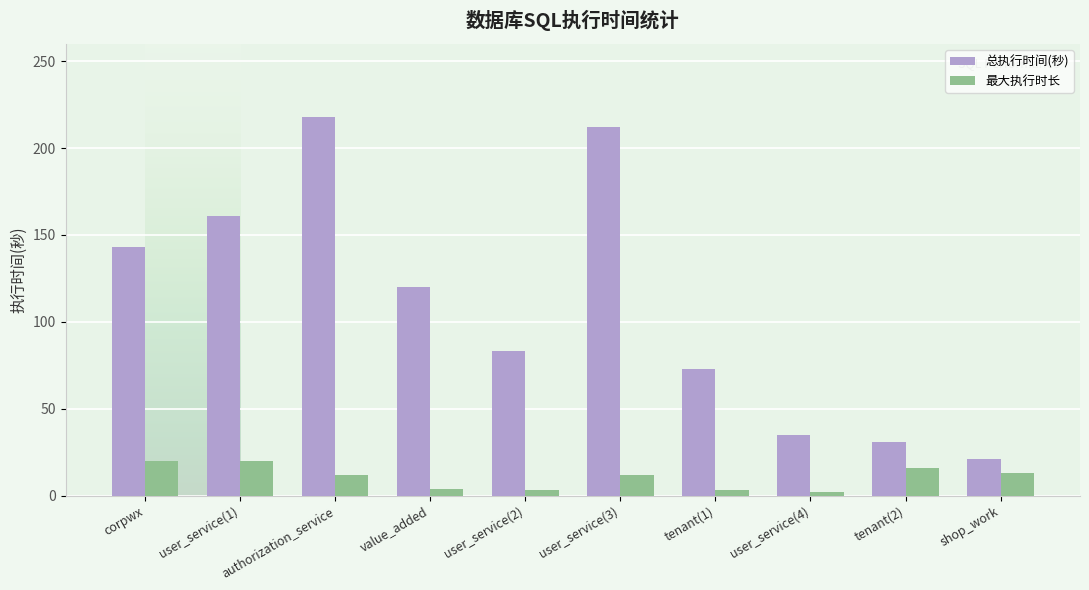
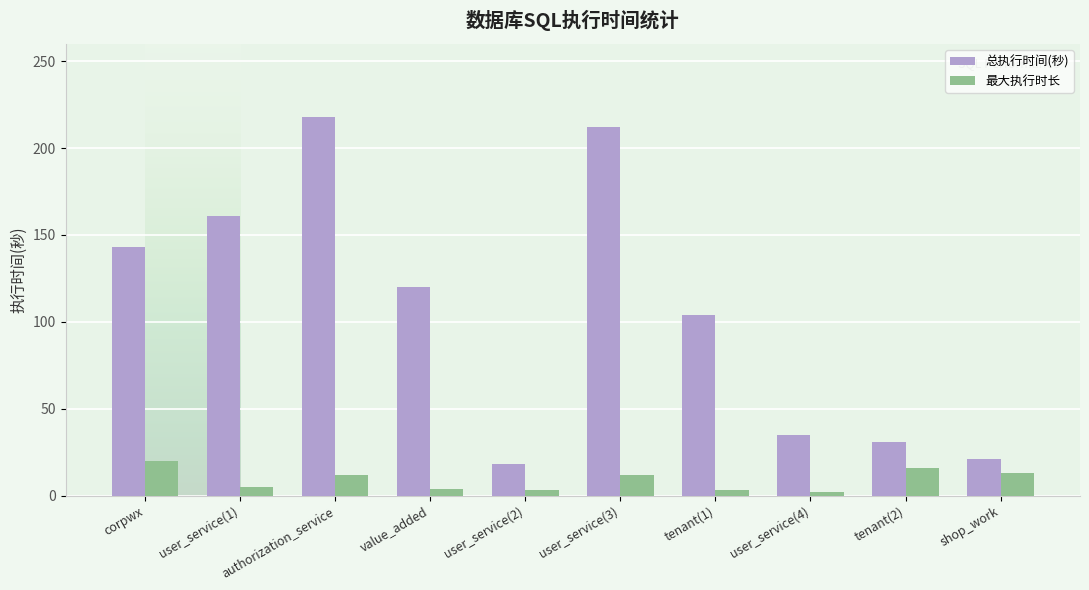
最大执行时长, user_service(1): 20 -> 5
总执行时间(秒), user_service(2): 83 -> 18
总执行时间(秒), tenant(1): 73 -> 104
